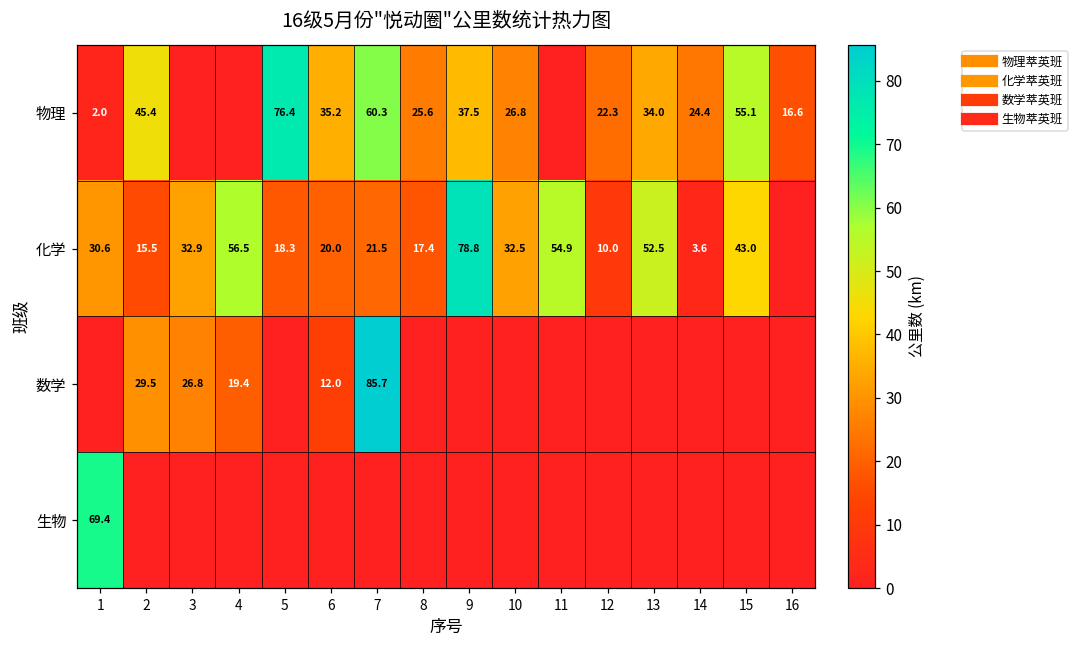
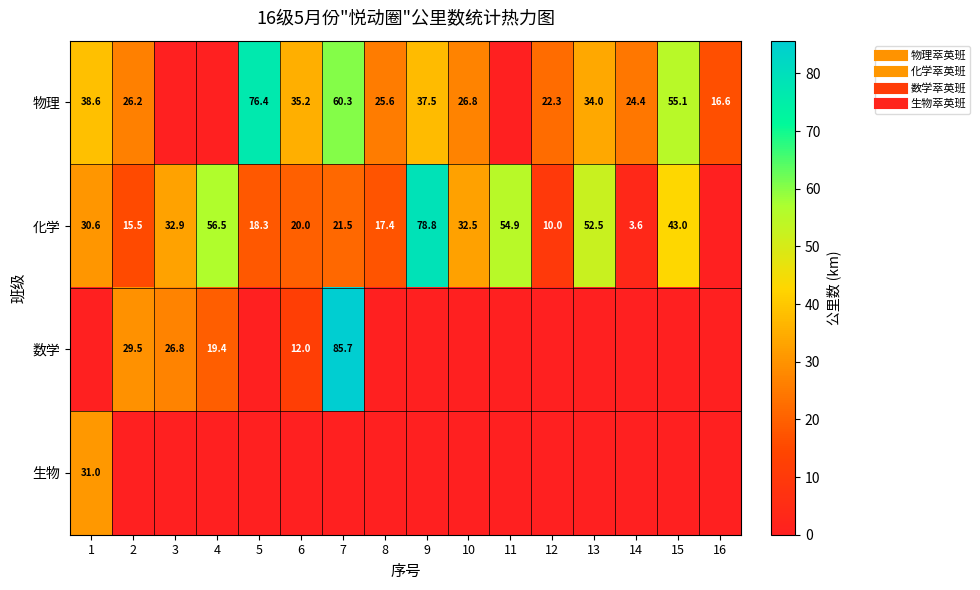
物理, 1: 2.0 -> 38.6
物理, 2: 45.4 -> 26.2
生物, 1: 69.4 -> 31.0
